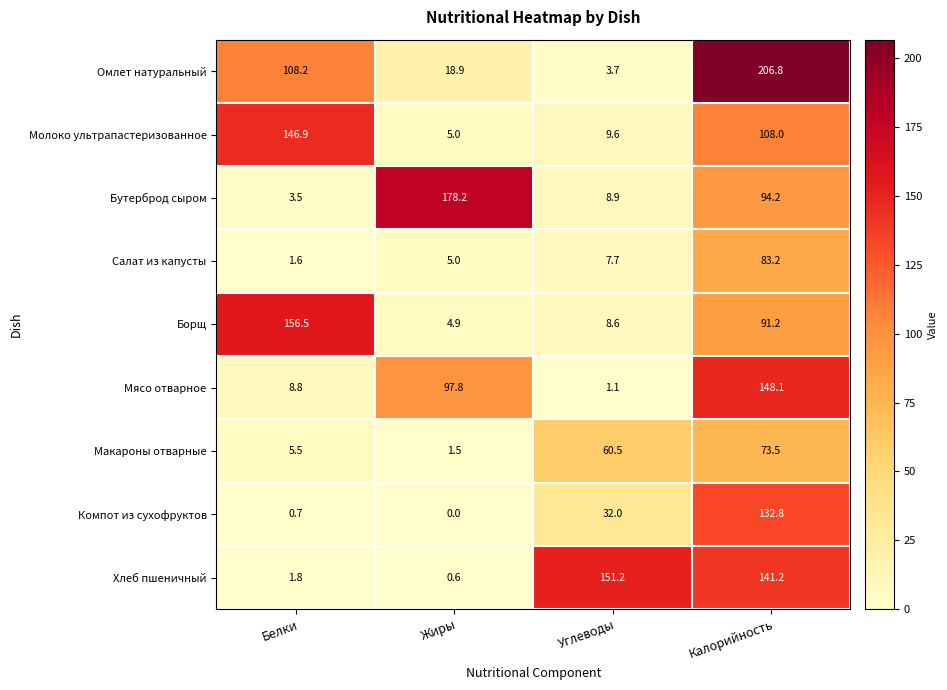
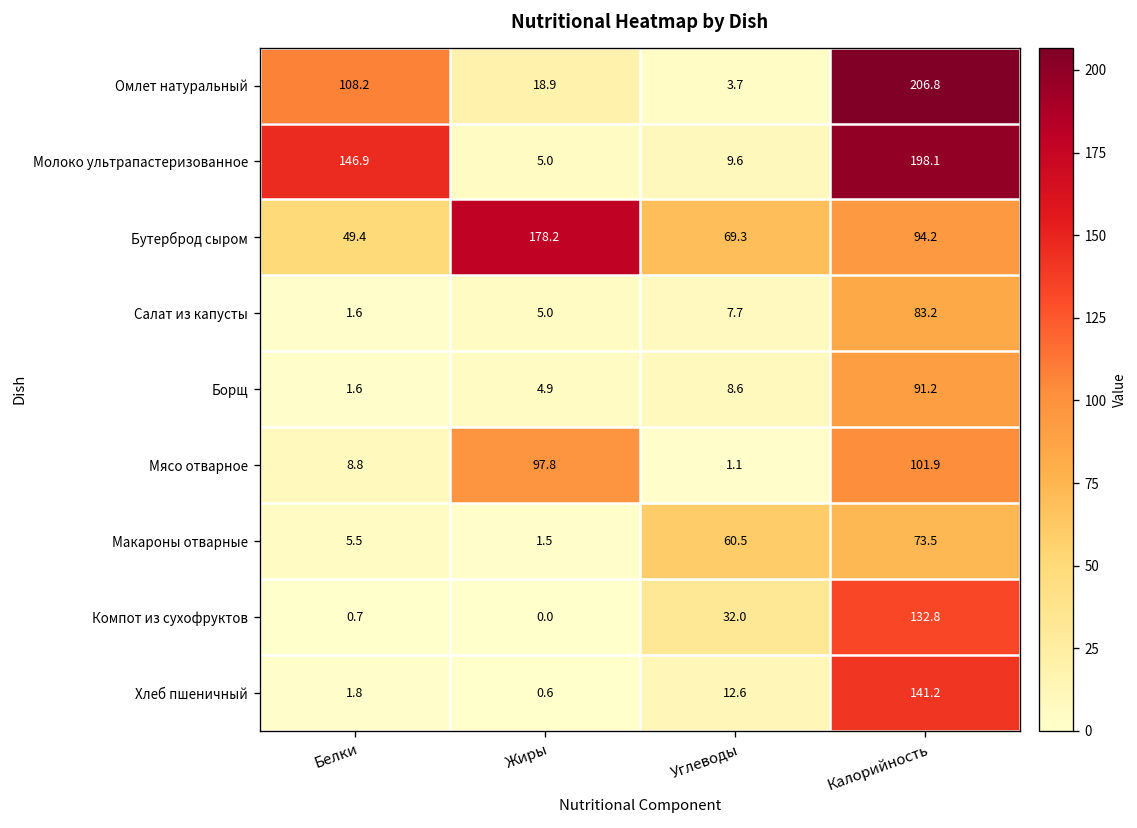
Молоко ультрапастеризованное, Калорийность: 108.0 -> 198.1
Бутерброд сыром, Белки: 3.5 -> 49.4
Бутерброд сыром, Углеводы: 8.9 -> 69.3
Борщ, Белки: 156.5 -> 1.6
Мясо отварное, Калорийность: 148.1 -> 101.9
Хлеб пшеничный, Углеводы: 151.2 -> 12.6
